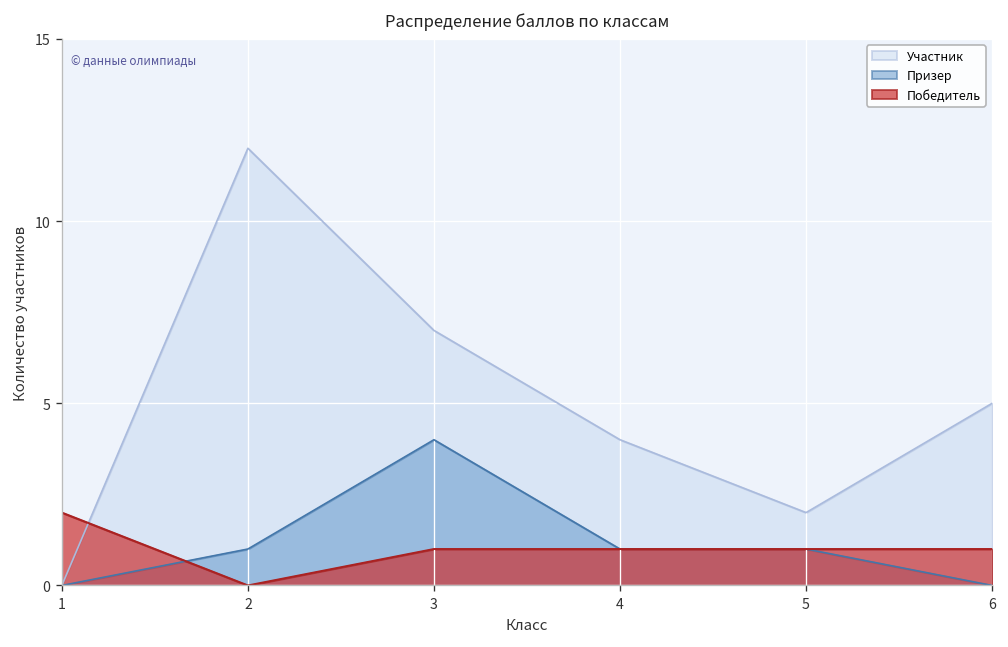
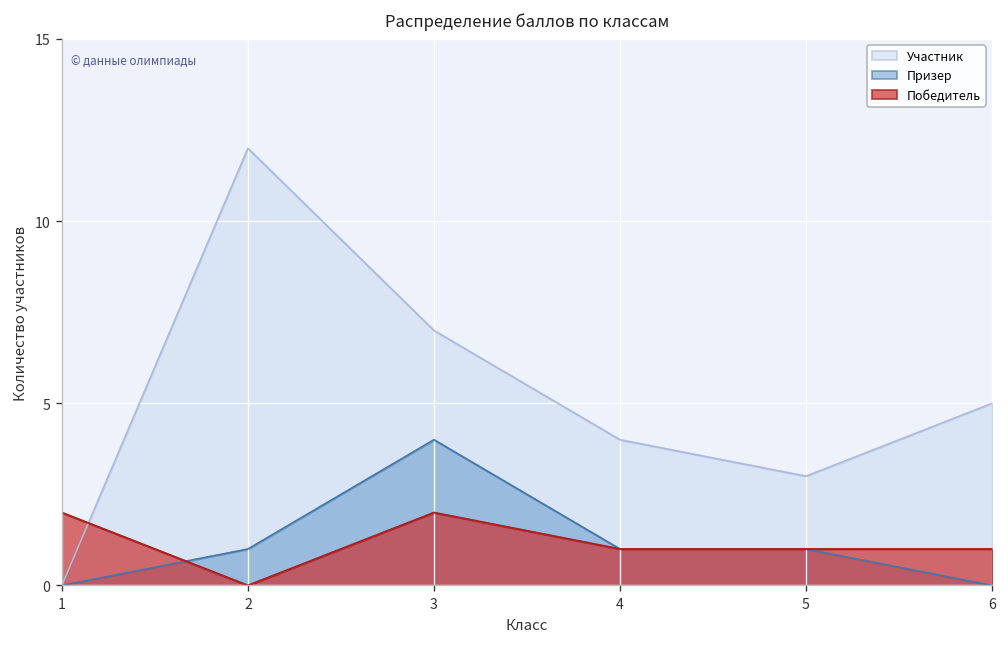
Победитель, 3: 1 -> 2
Участник, 5: 2 -> 3
